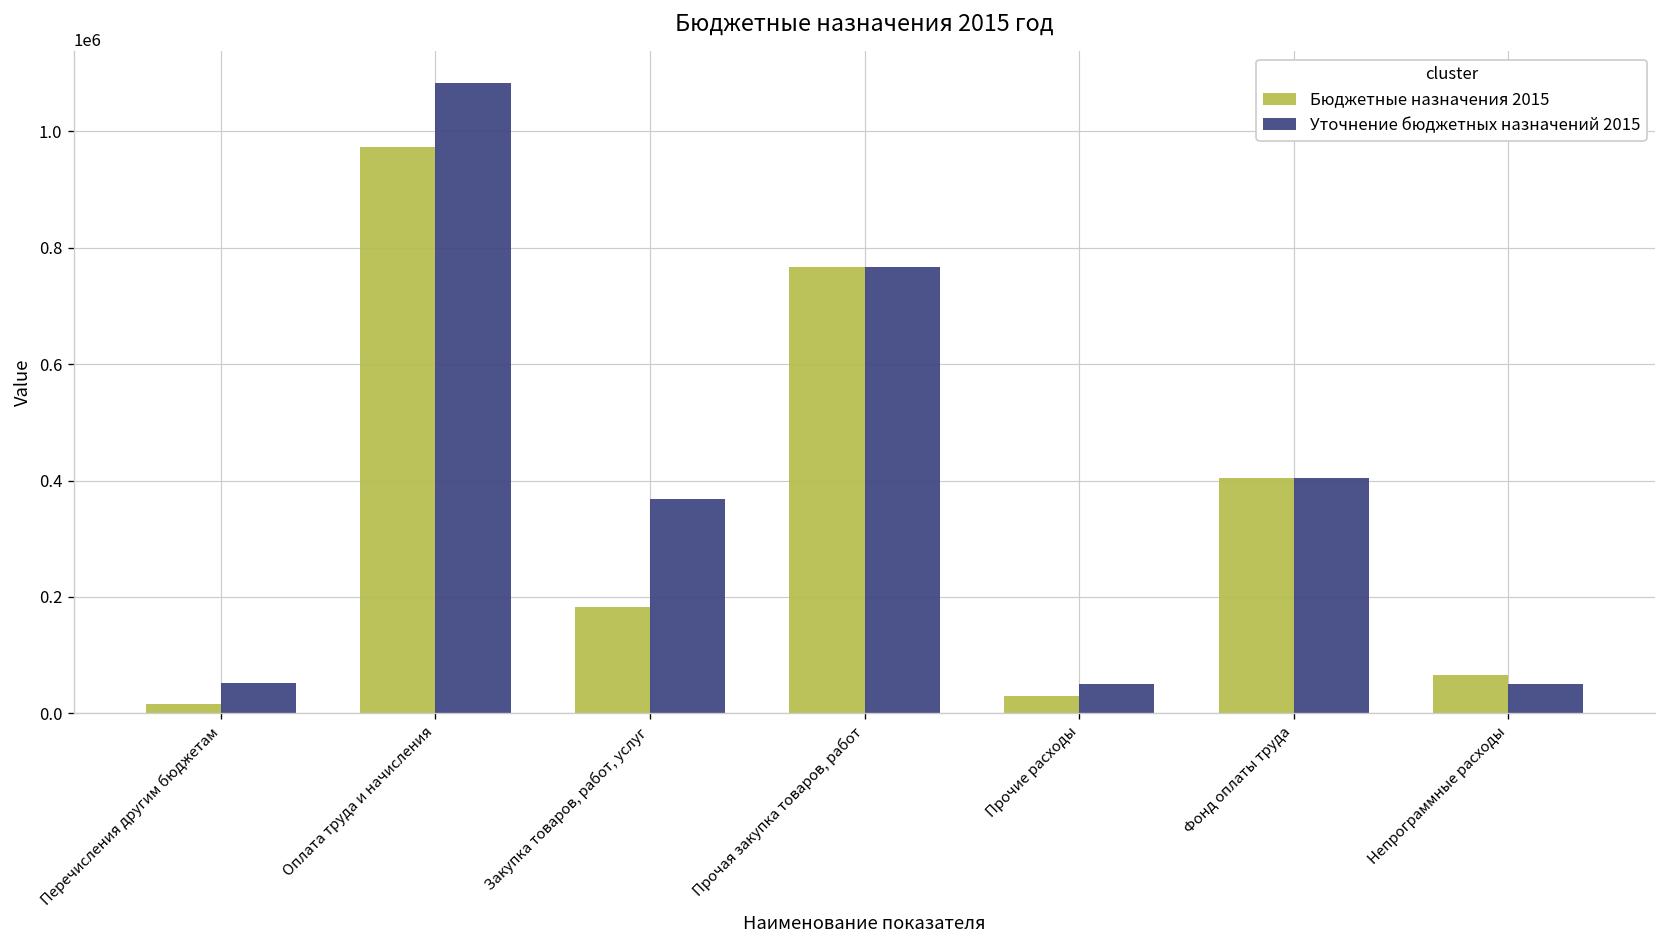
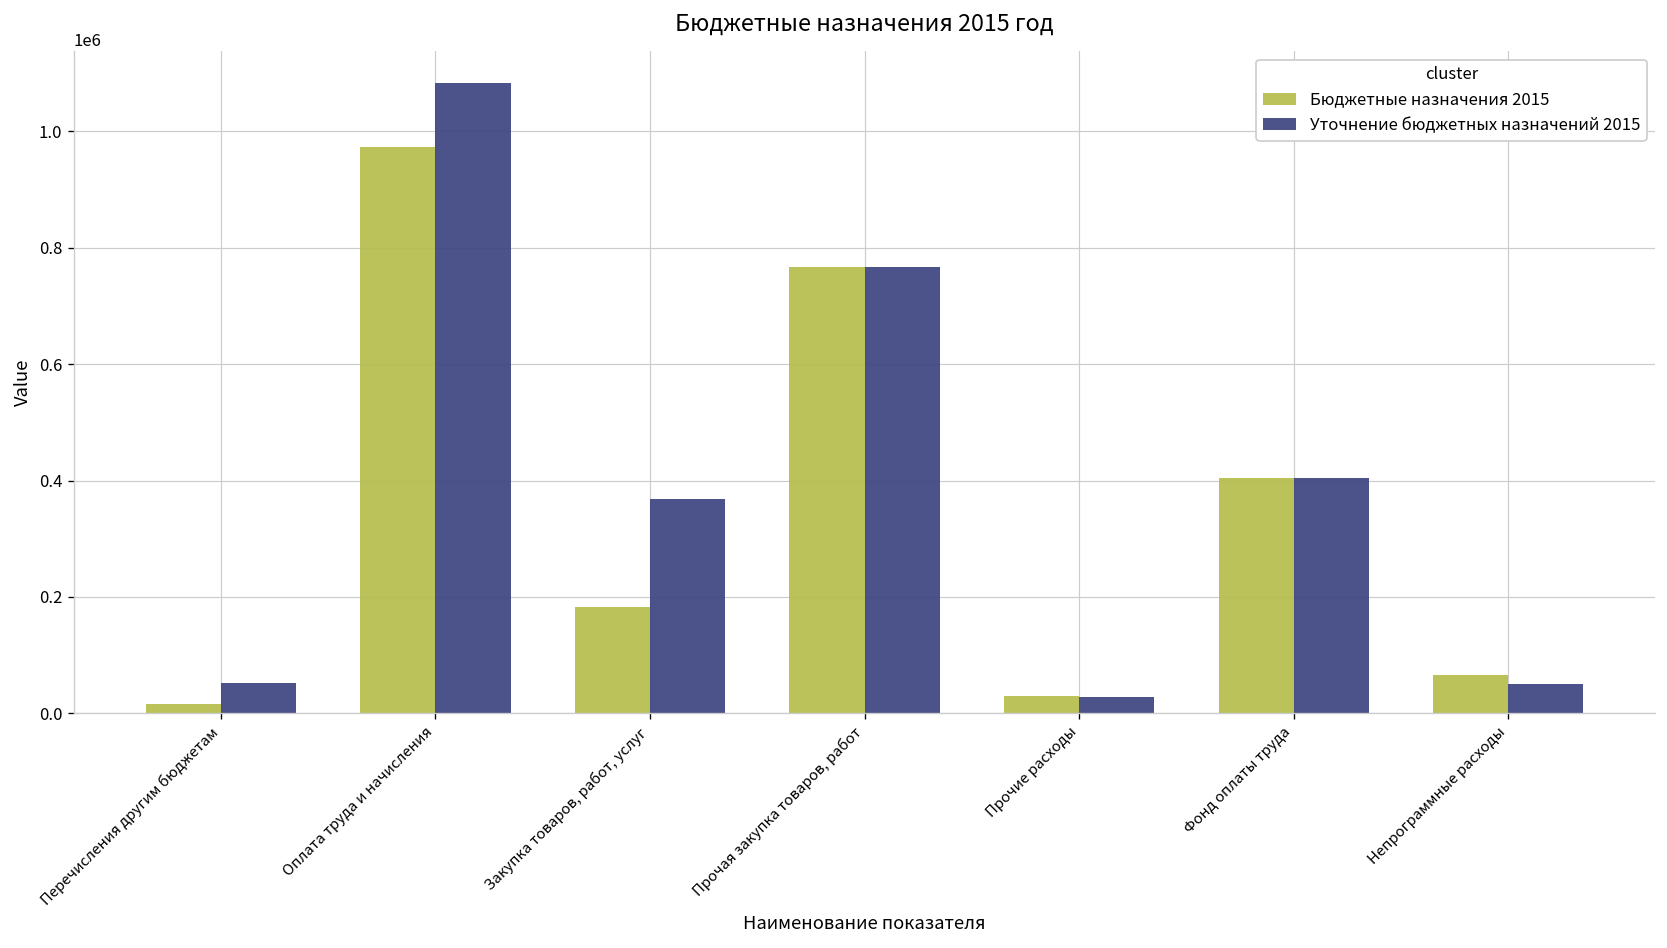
Уточнение бюджетных назначений 2015, Прочие расходы: 50000 -> 30000
